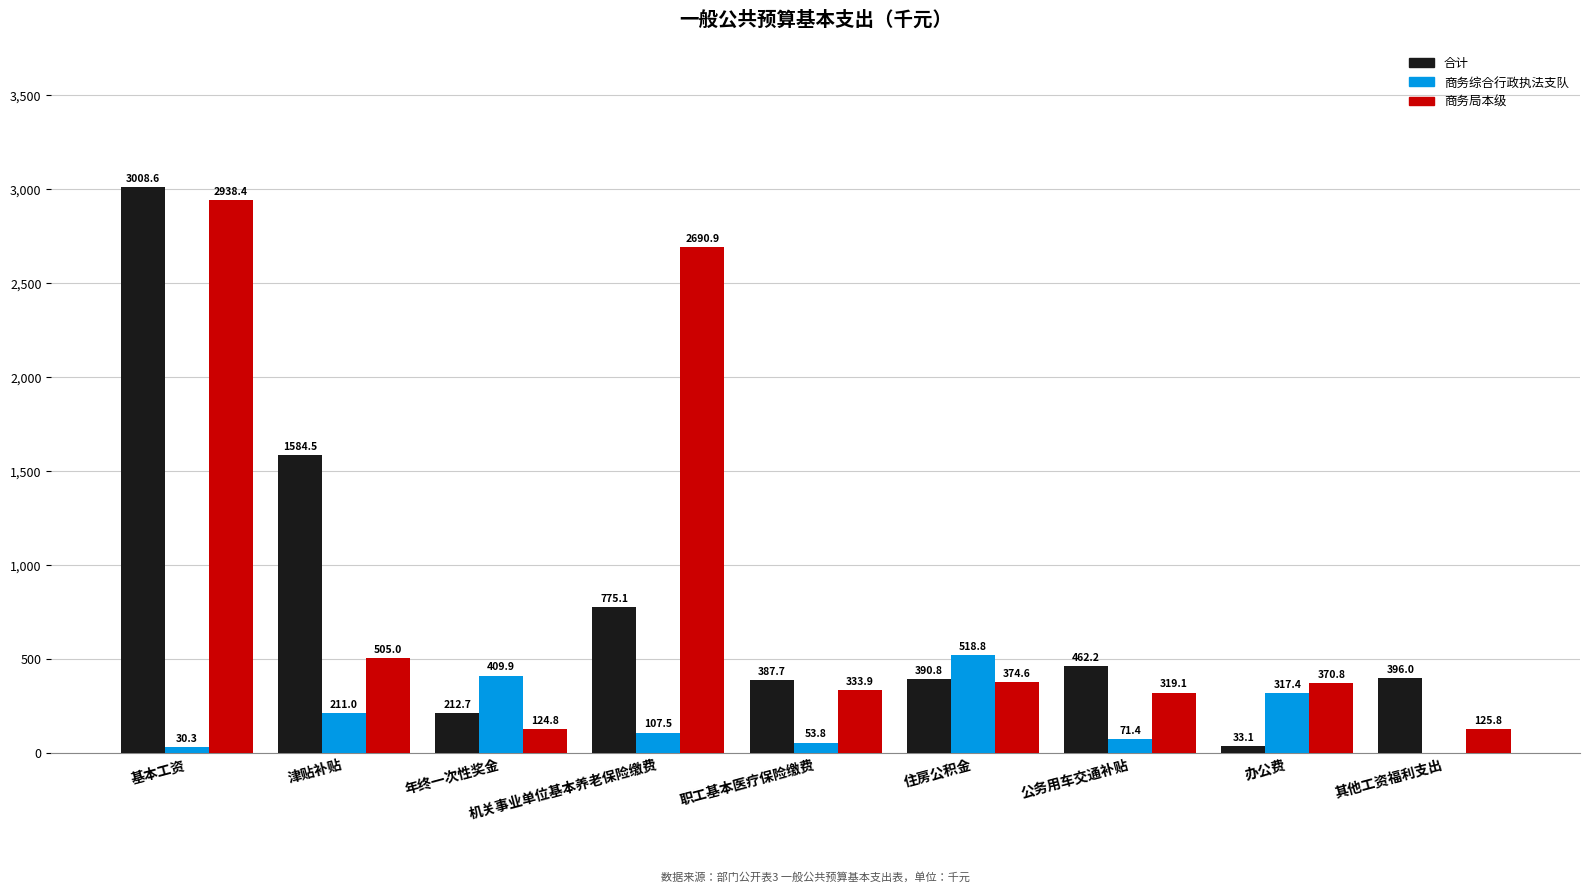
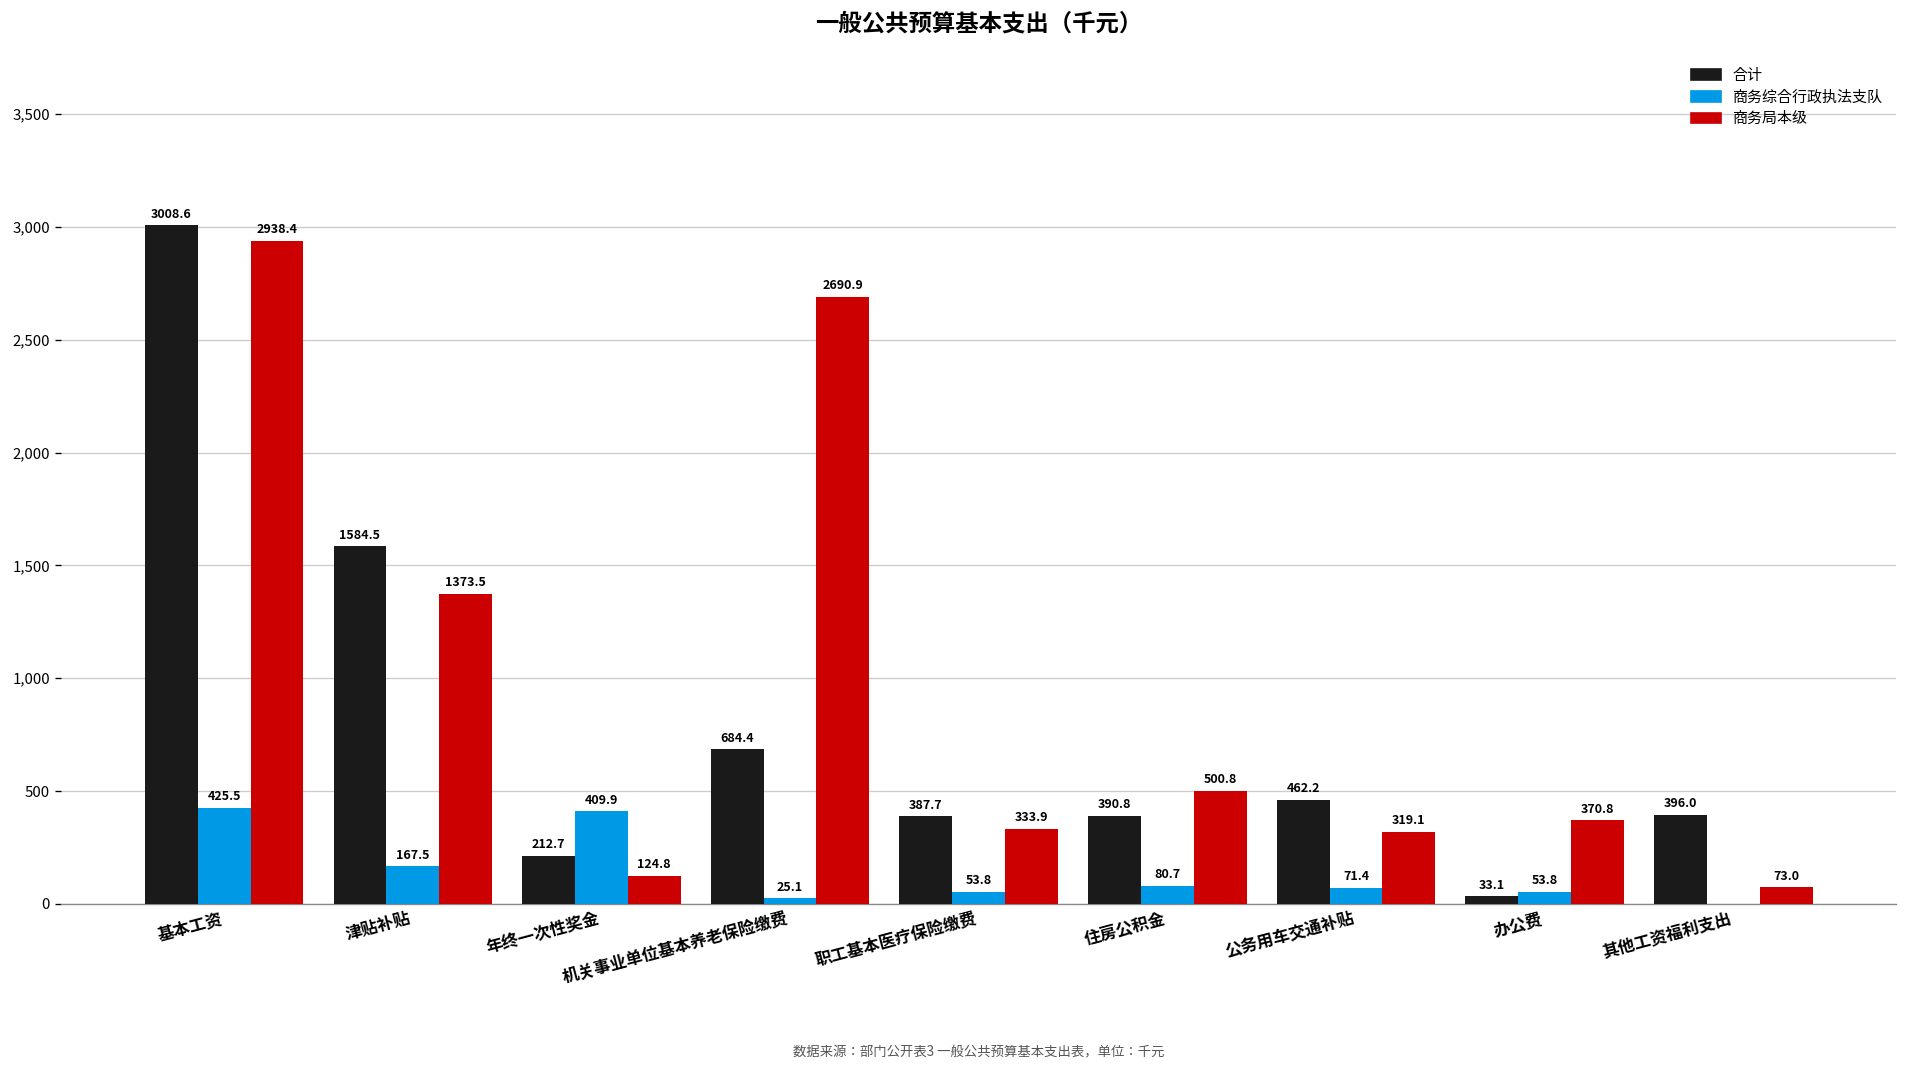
商务综合行政执法支队, 基本工资: 30.3 -> 425.5
商务综合行政执法支队, 津贴补贴: 211.0 -> 167.5
商务局本级, 津贴补贴: 505.0 -> 1373.5
合计, 机关事业单位基本养老保险缴费: 775.1 -> 684.4
商务综合行政执法支队, 机关事业单位基本养老保险缴费: 107.5 -> 25.1
商务综合行政执法支队, 住房公积金: 518.8 -> 80.7
商务局本级, 住房公积金: 374.6 -> 500.8
商务综合行政执法支队, 办公费: 317.4 -> 53.8
商务局本级, 其他工资福利支出: 125.8 -> 73.0
